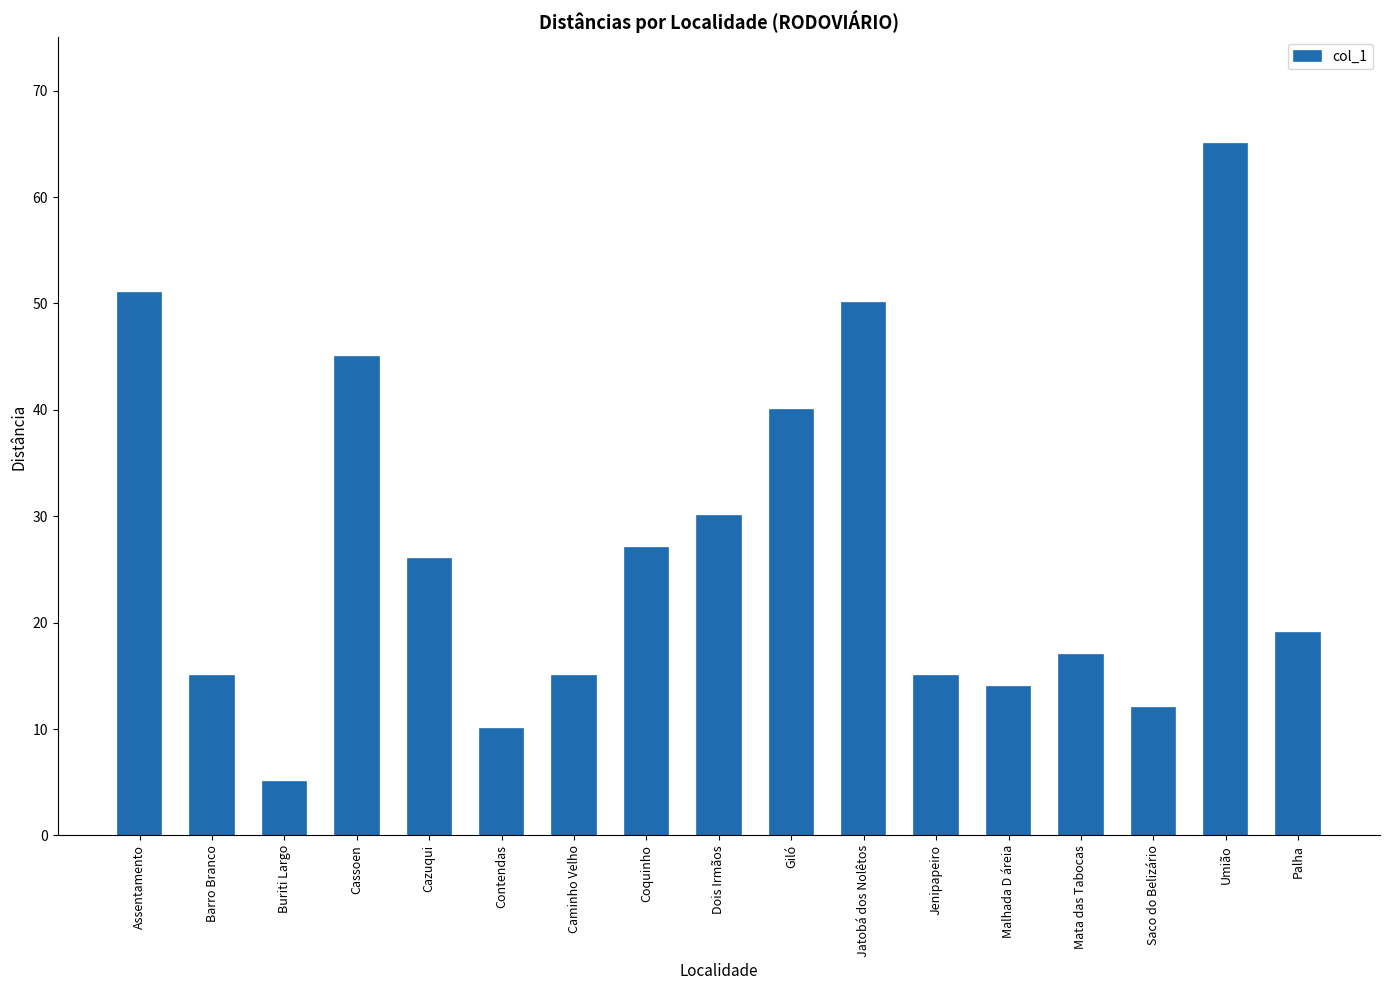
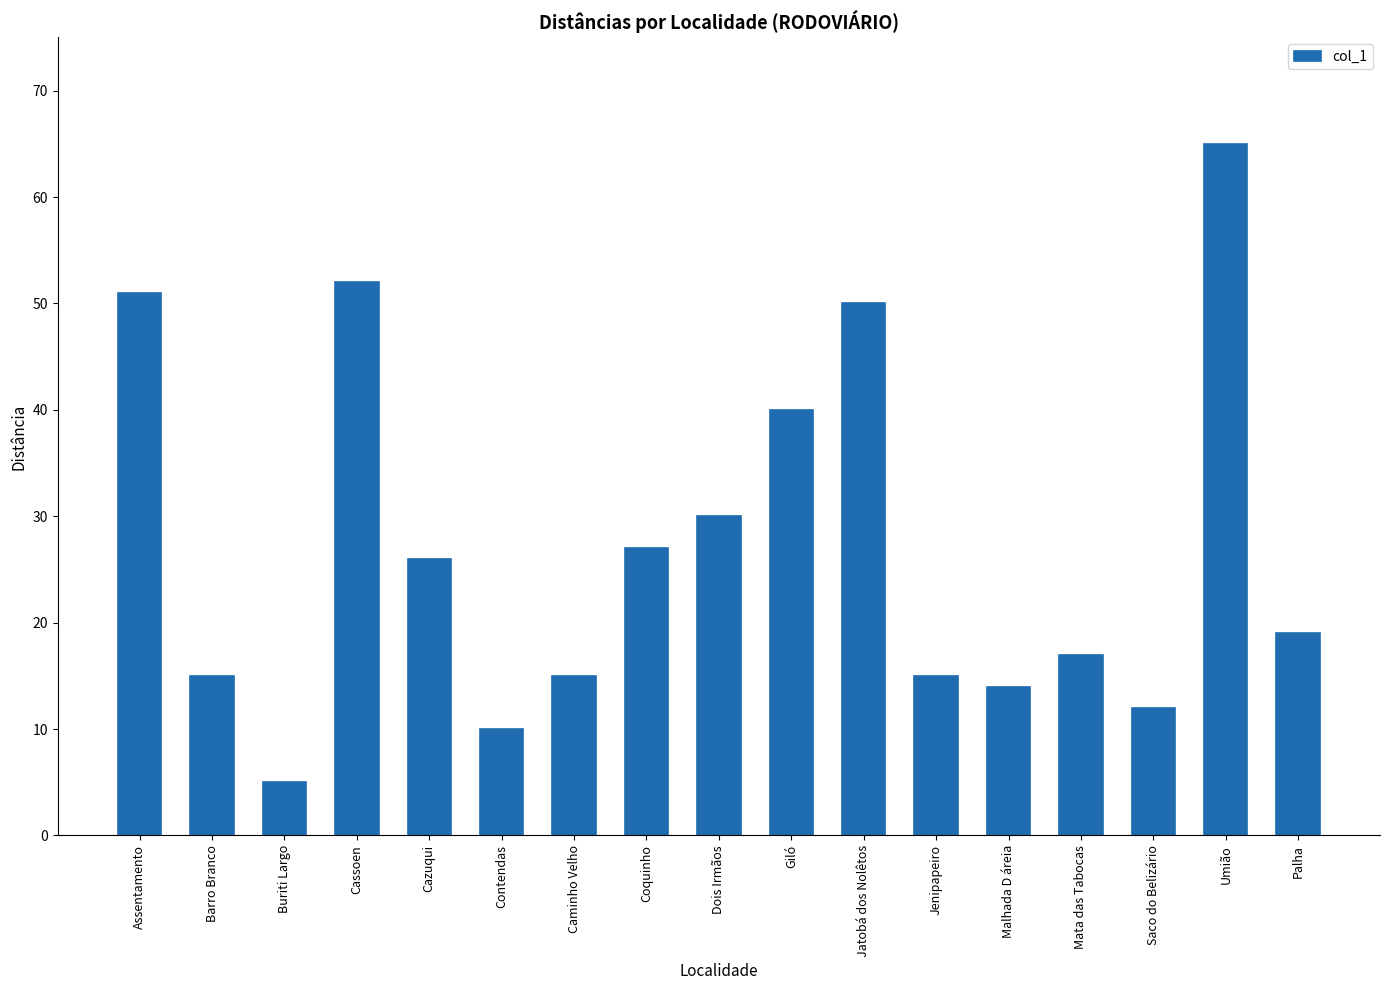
Cassoen: 45 -> 52
